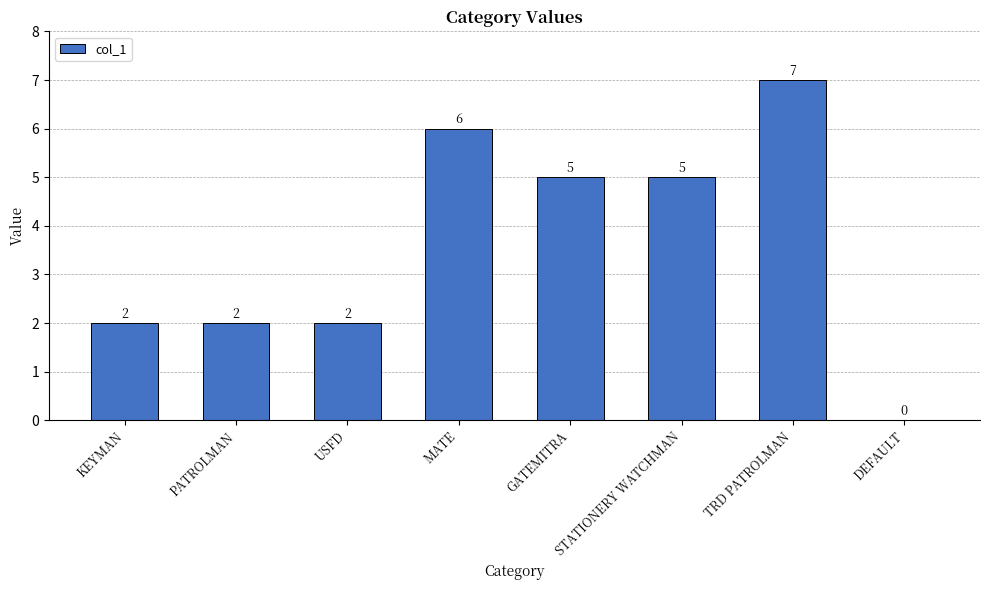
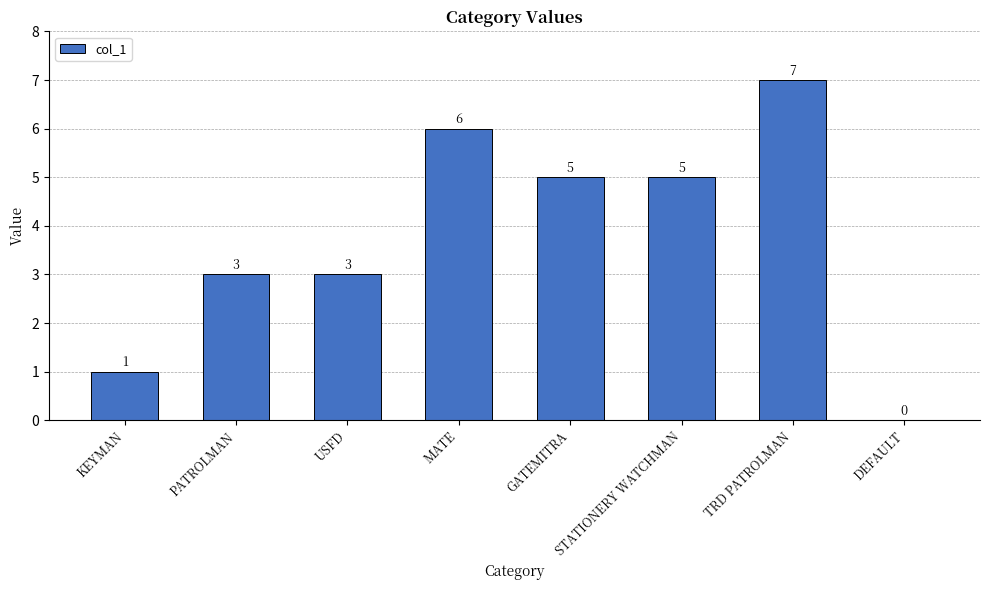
KEYMAN: 2 -> 1
PATROLMAN: 2 -> 3
USFD: 2 -> 3
